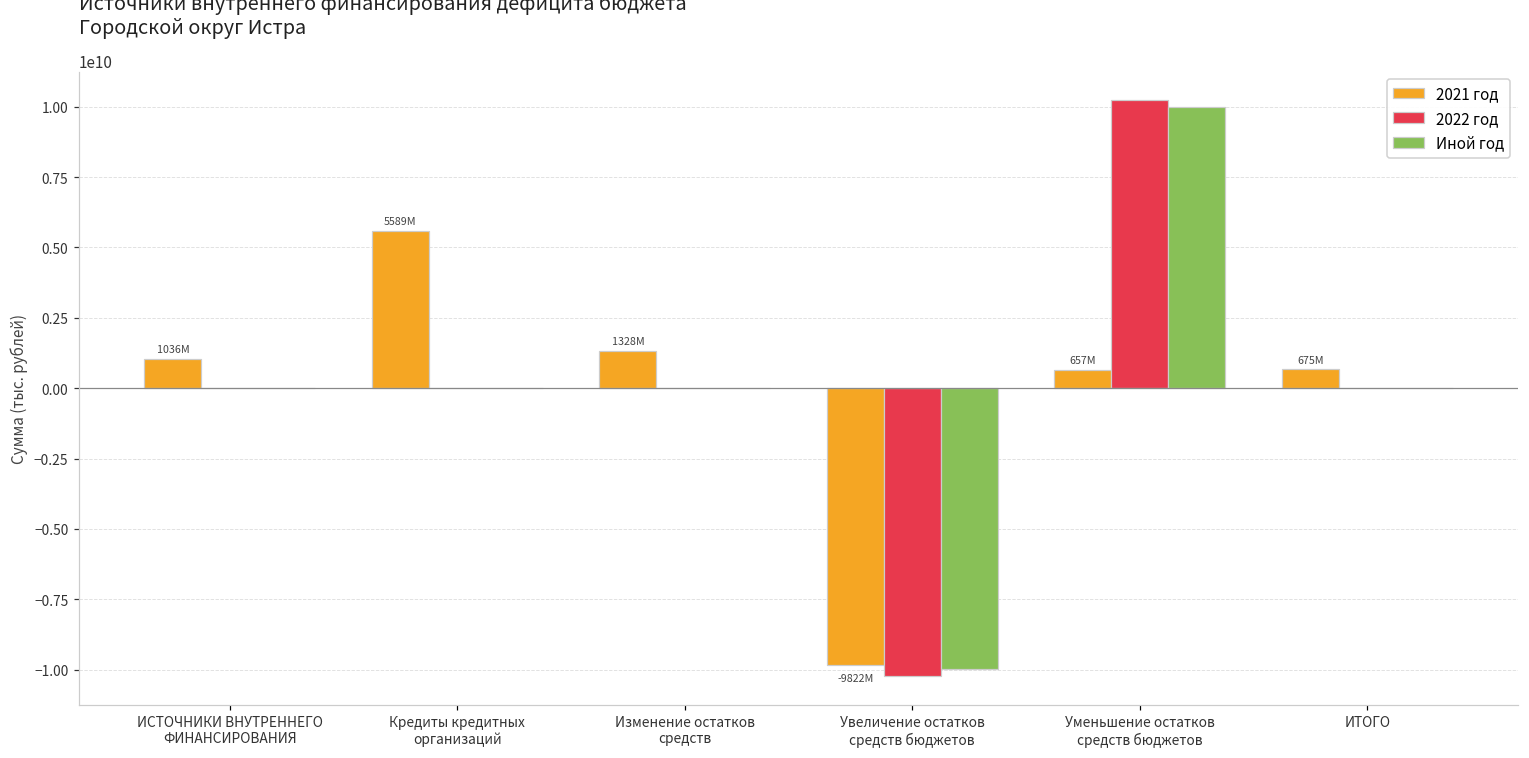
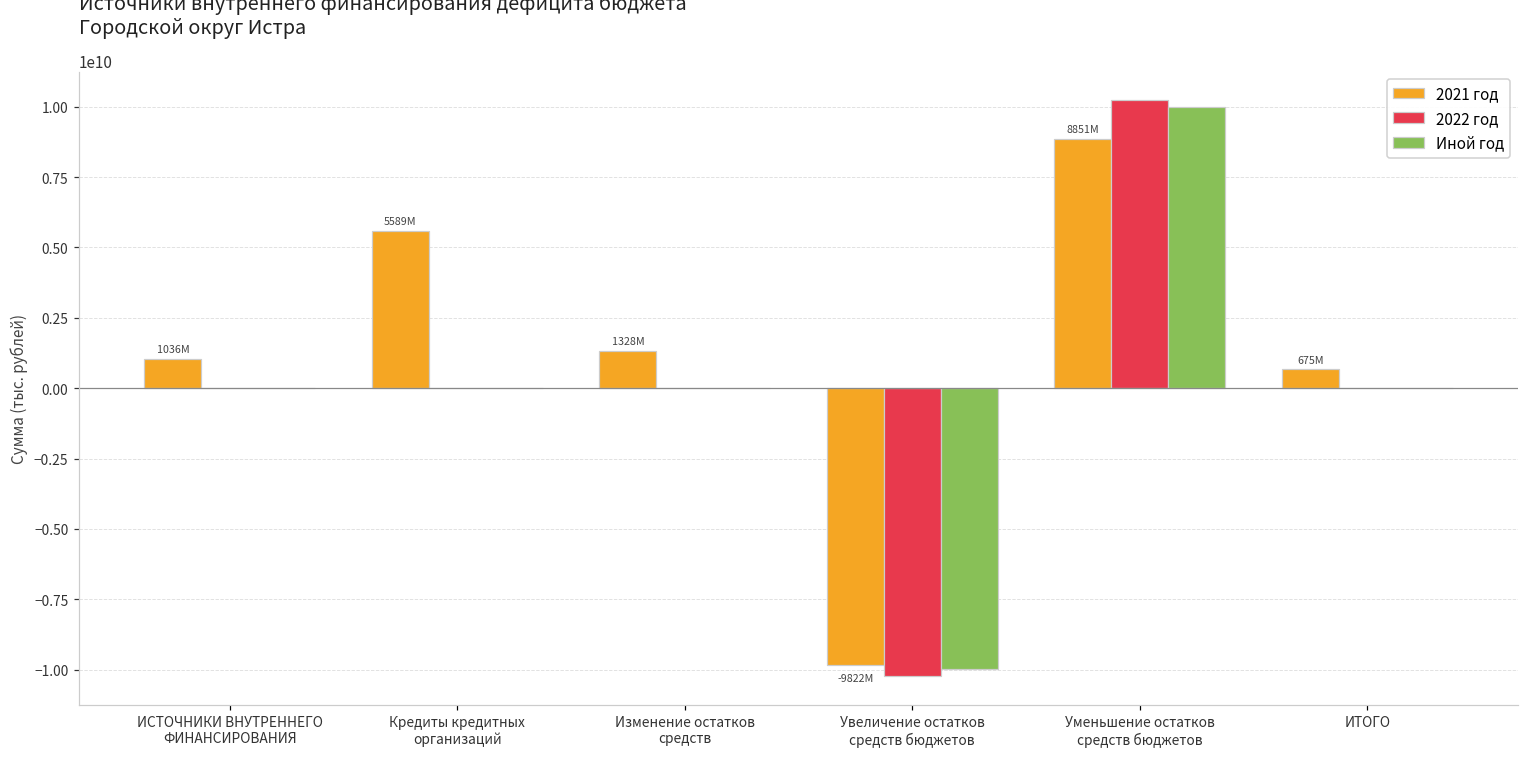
2021 год, Уменьшение остатков средств бюджетов: 657M -> 8851M
